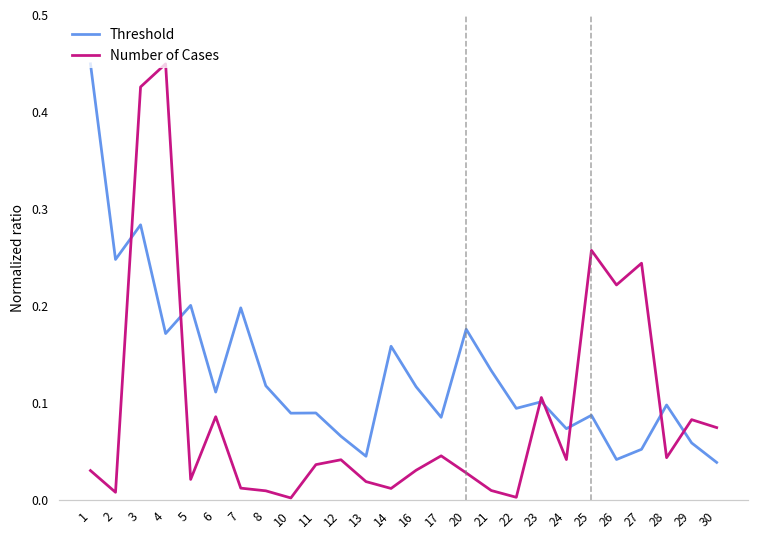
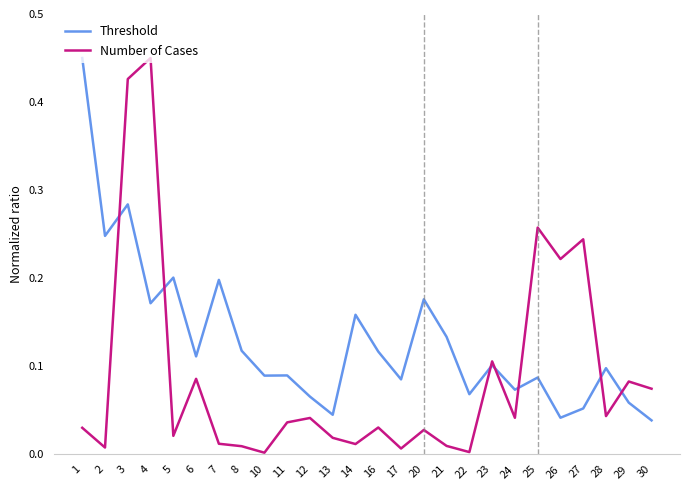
Number of Cases, 17: 0.05 -> 0.01
Threshold, 22: 0.09 -> 0.07
